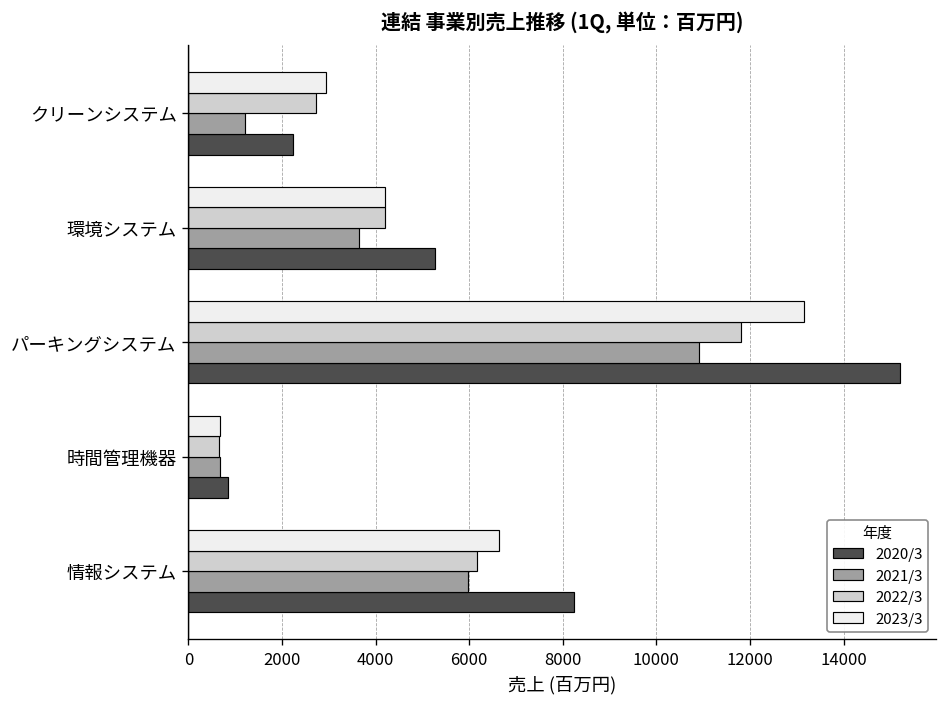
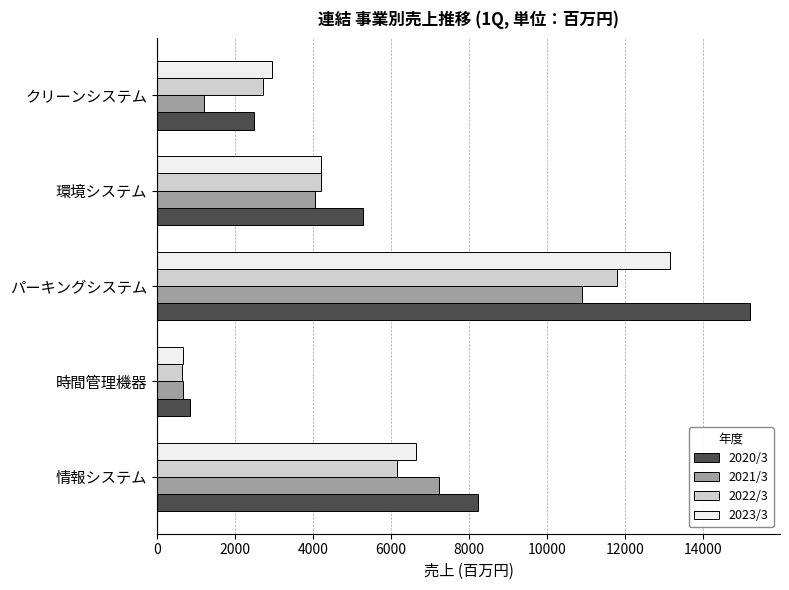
2020/3, クリーンシステム: 2200 -> 2500
2021/3, 環境システム: 3700 -> 4000
2021/3, 情報システム: 6000 -> 7200
